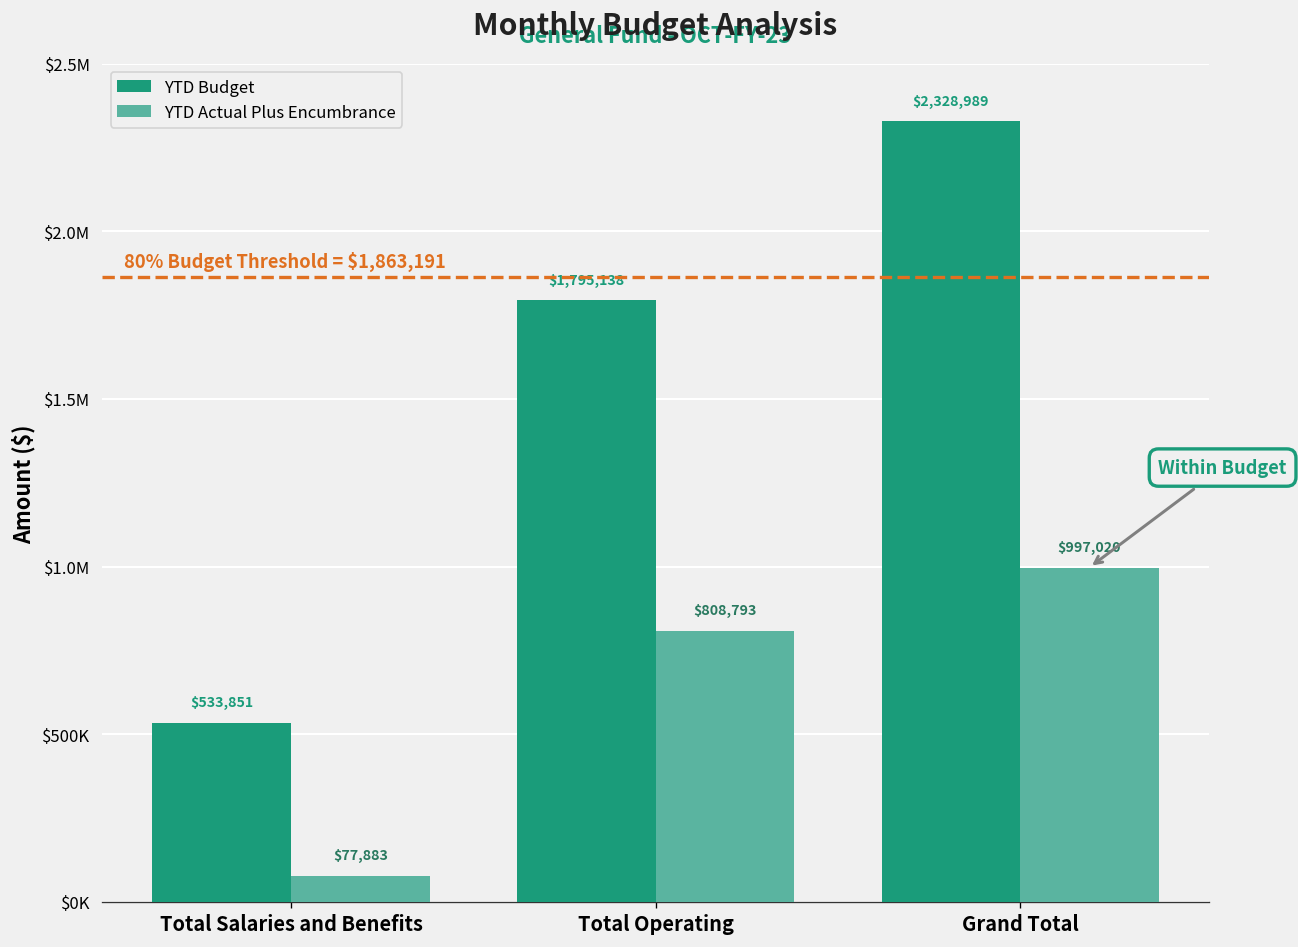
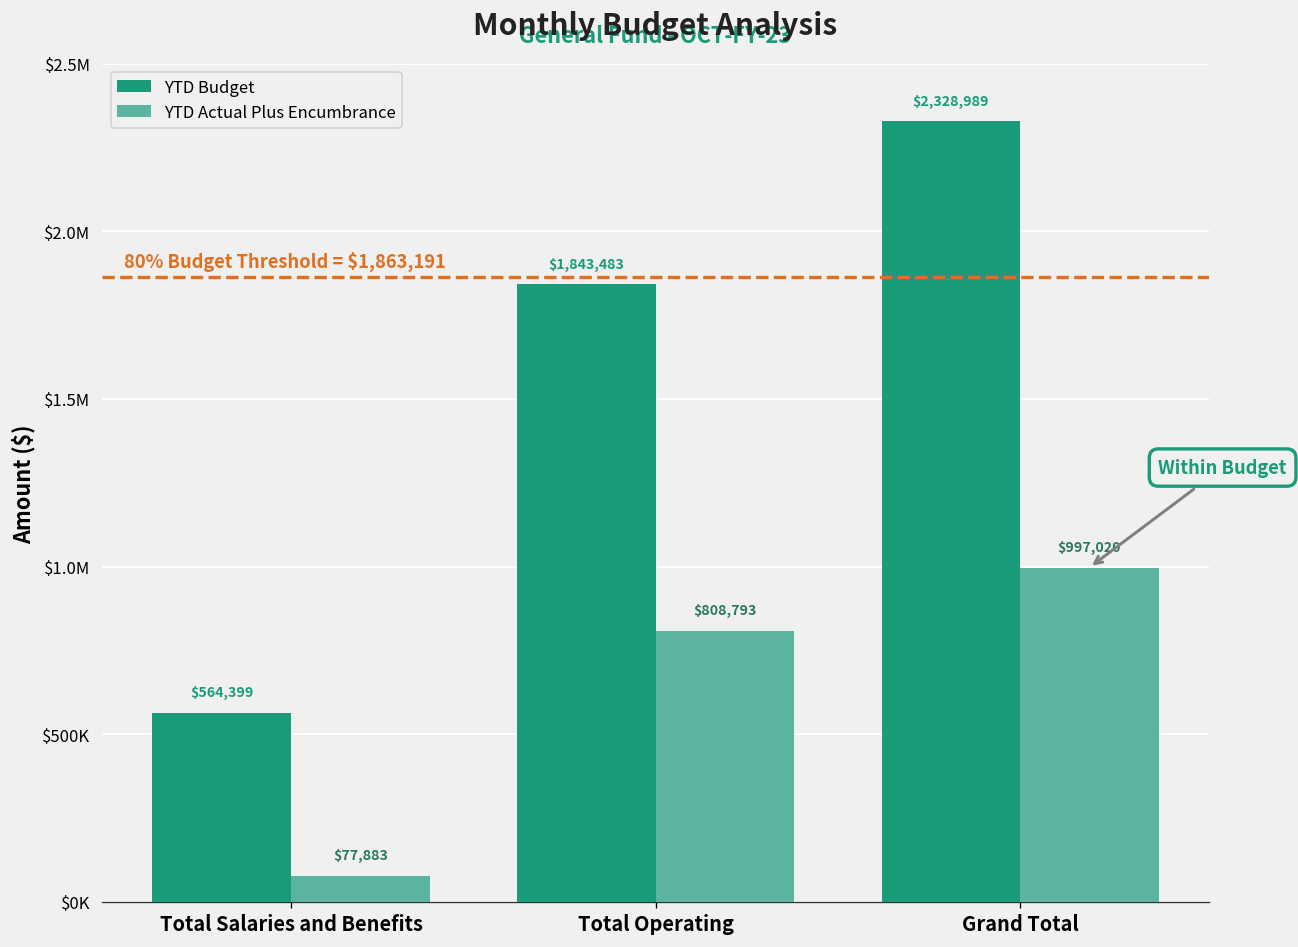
YTD Budget, Total Salaries and Benefits: $533,851 -> $564,399
YTD Budget, Total Operating: $1,795,138 -> $1,843,483
